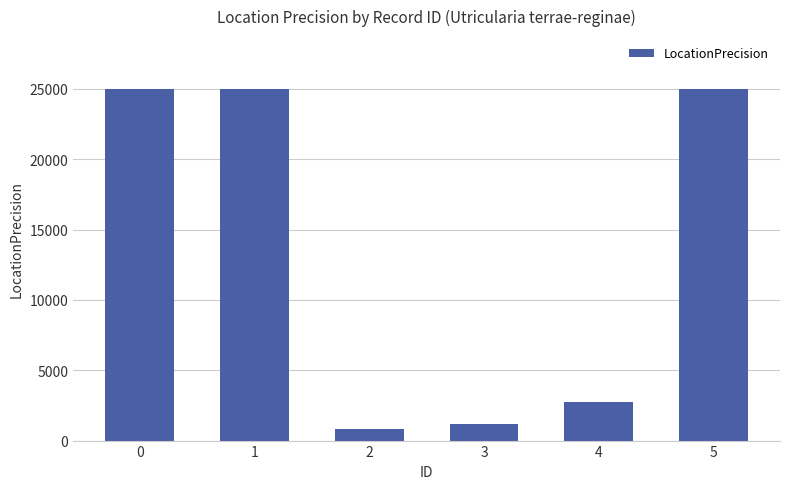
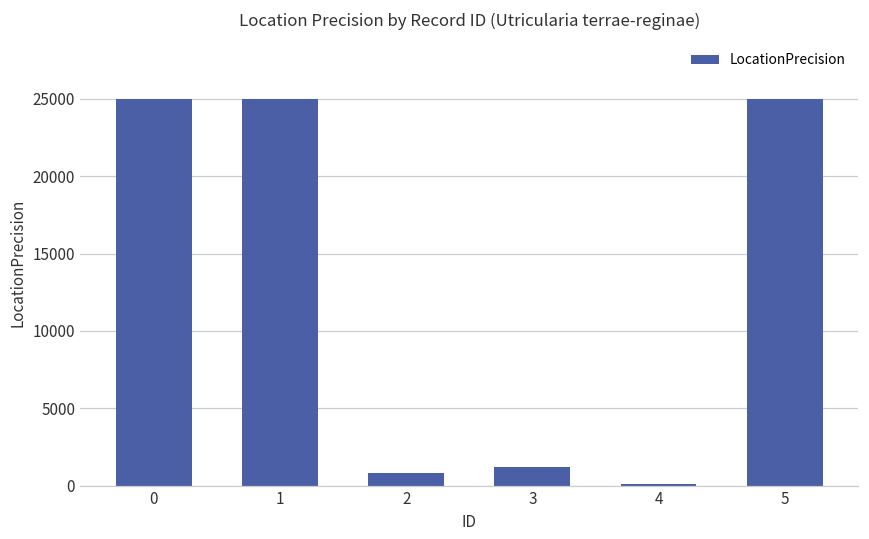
4: 2700 -> 100
